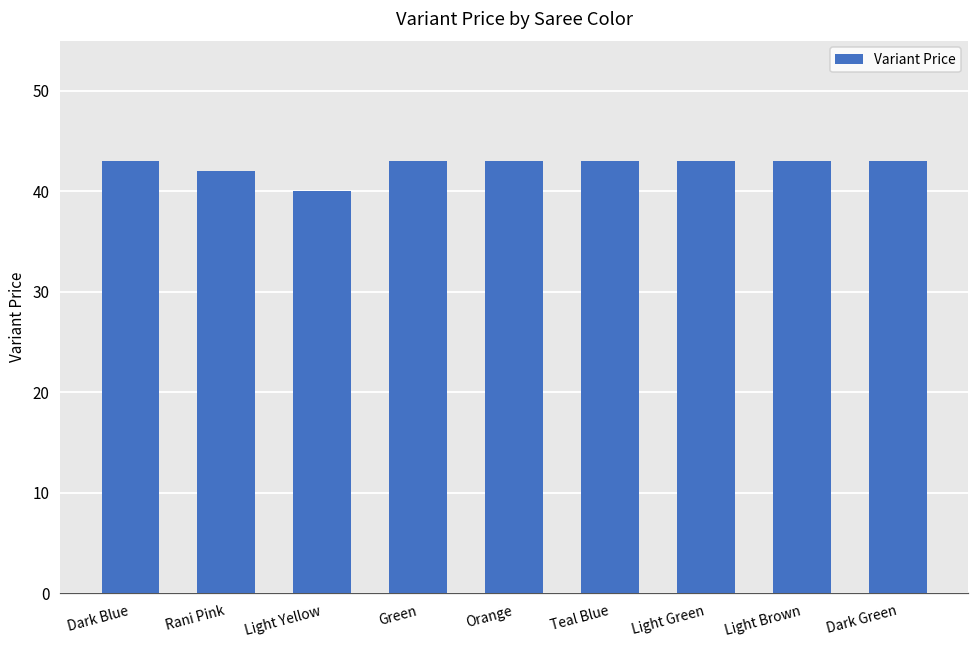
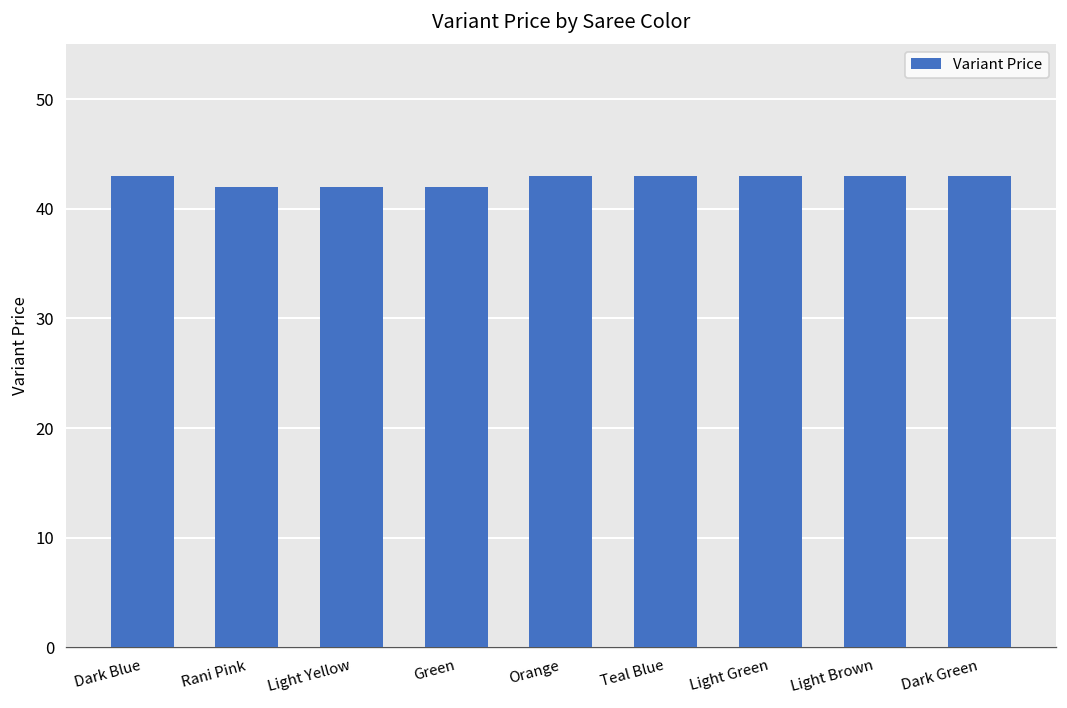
Light Yellow: 40 -> 42
Green: 43 -> 42
